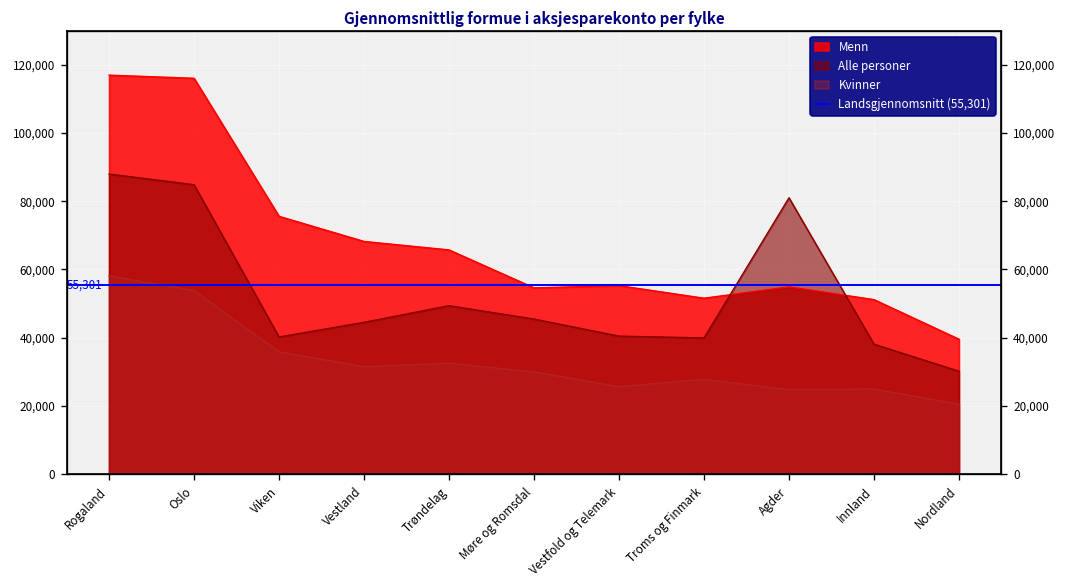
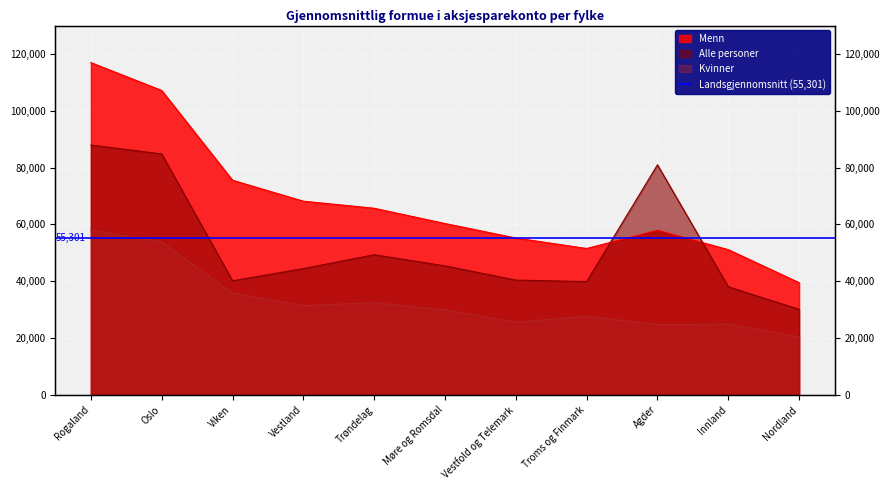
Menn, Oslo: 116,000 -> 107,000
Menn, Møre og Romsdal: 55,000 -> 60,000
Menn, Agder: 55,000 -> 58,000
